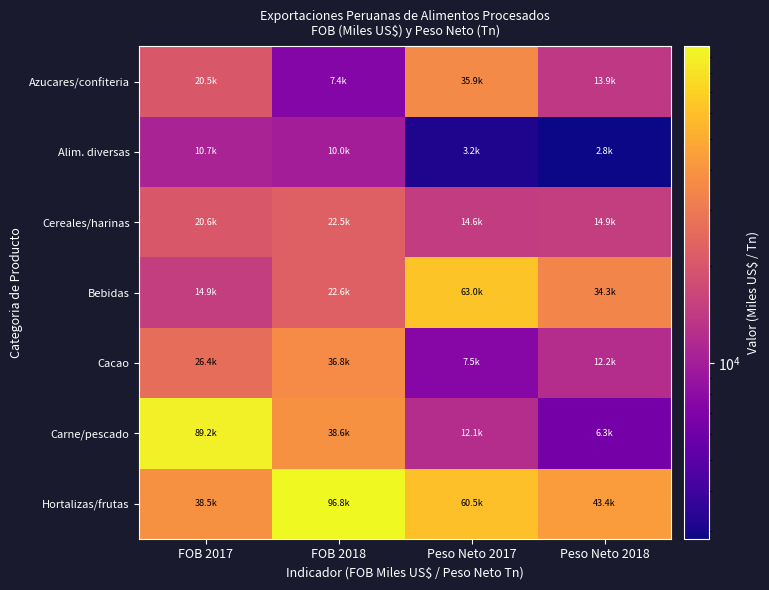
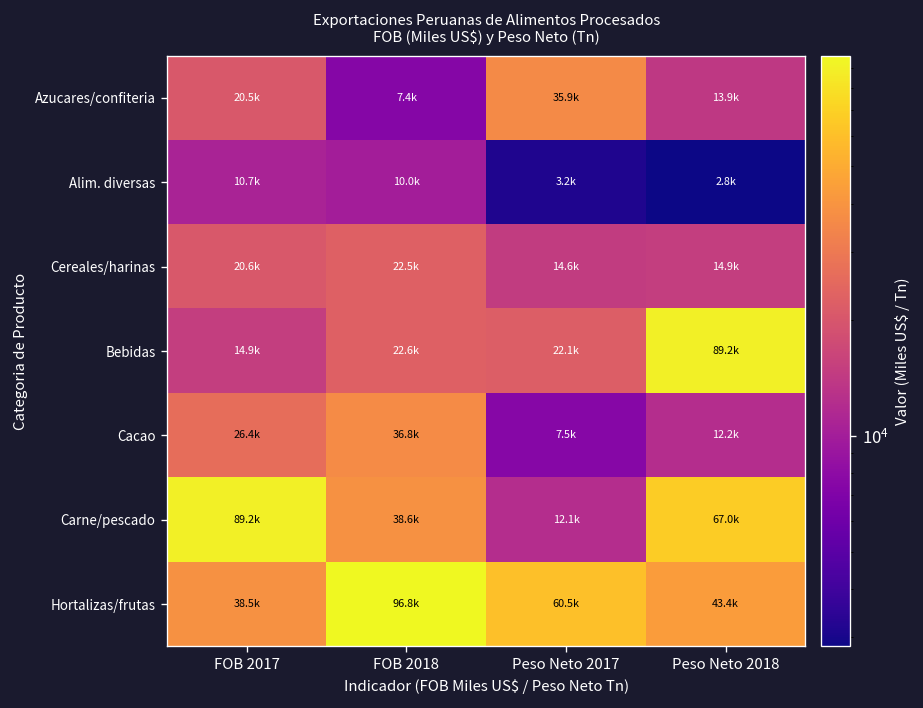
Bebidas, Peso Neto 2017: 63.0k -> 22.1k
Bebidas, Peso Neto 2018: 34.3k -> 89.2k
Carne/pescado, Peso Neto 2018: 6.3k -> 67.0k
